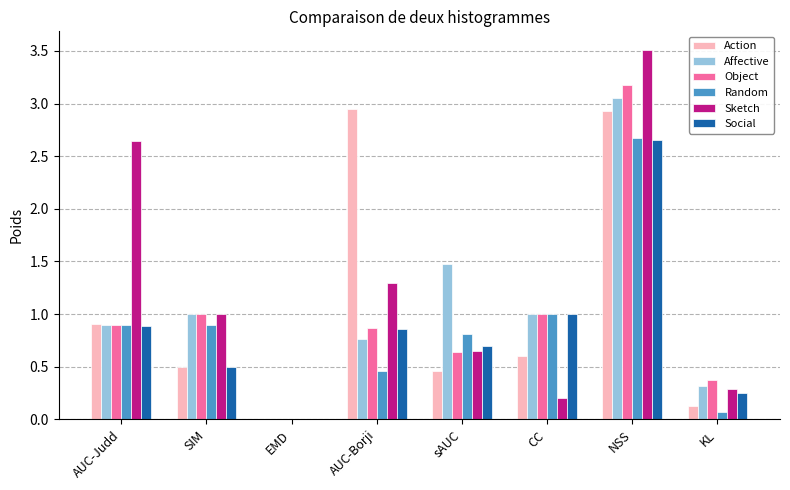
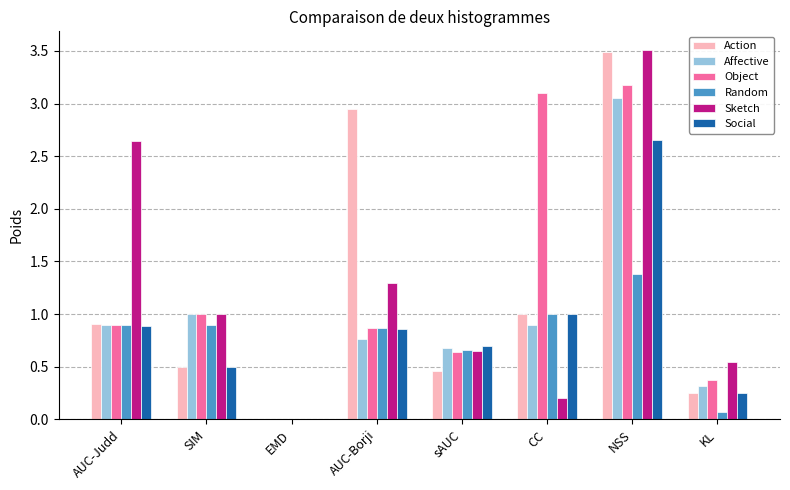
Random, AUC-Borji: 0.46 -> 0.87
Affective, sAUC: 1.48 -> 0.68
Random, sAUC: 0.81 -> 0.66
Action, CC: 0.6 -> 1.0
Affective, CC: 1.0 -> 0.9
Object, CC: 1.0 -> 3.1
Action, NSS: 2.93 -> 3.49
Random, NSS: 2.67 -> 1.38
Action, KL: 0.13 -> 0.25
Sketch, KL: 0.29 -> 0.55
